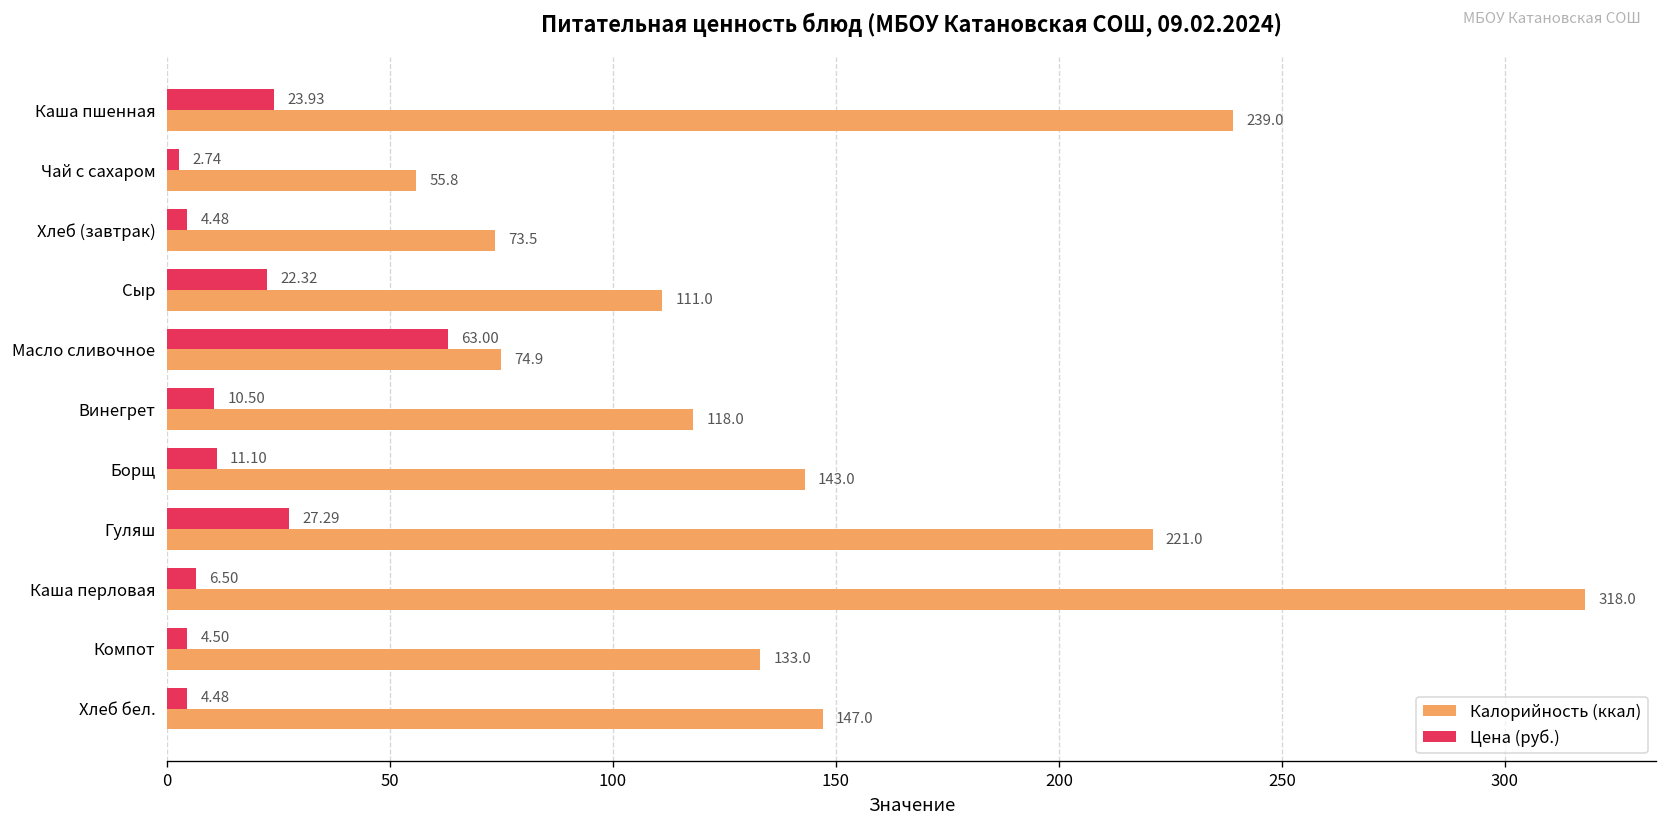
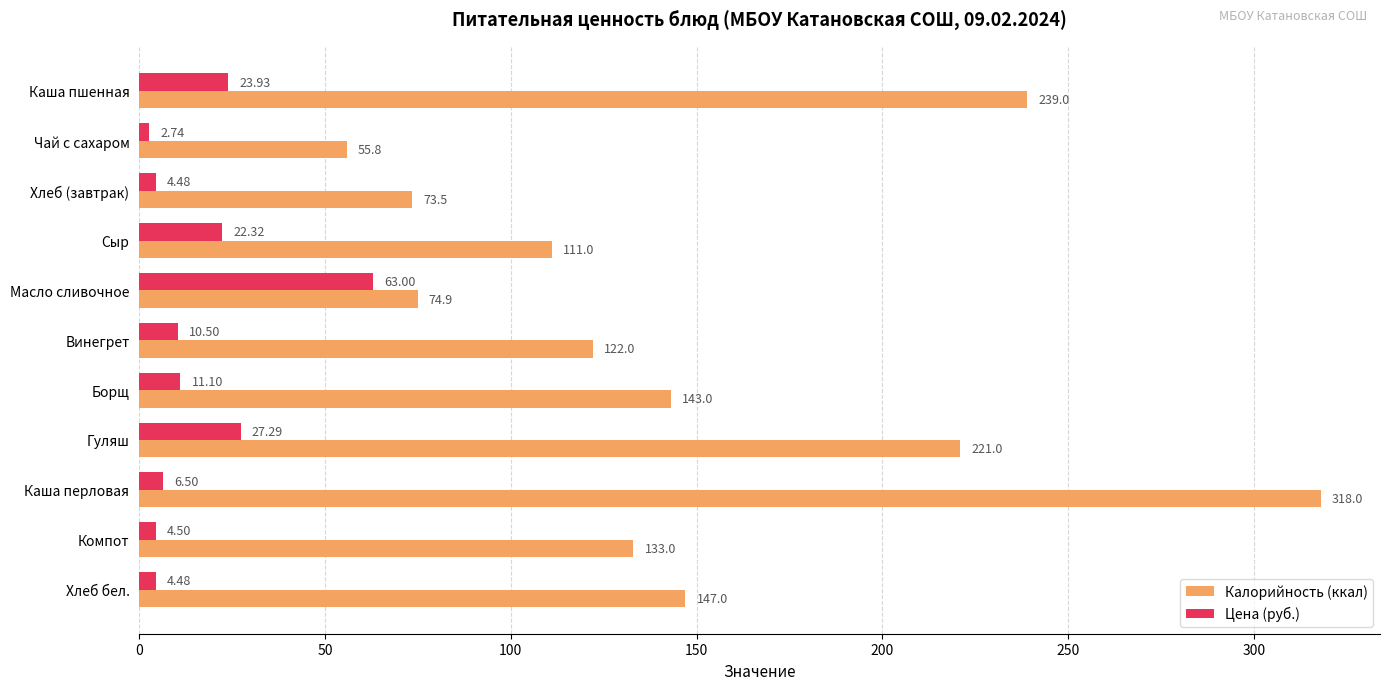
Калорийность (ккал), Винегрет: 118.0 -> 122.0
